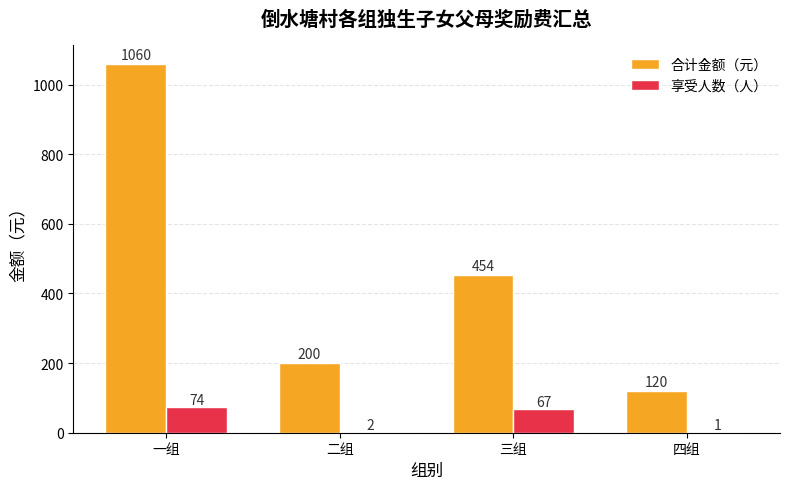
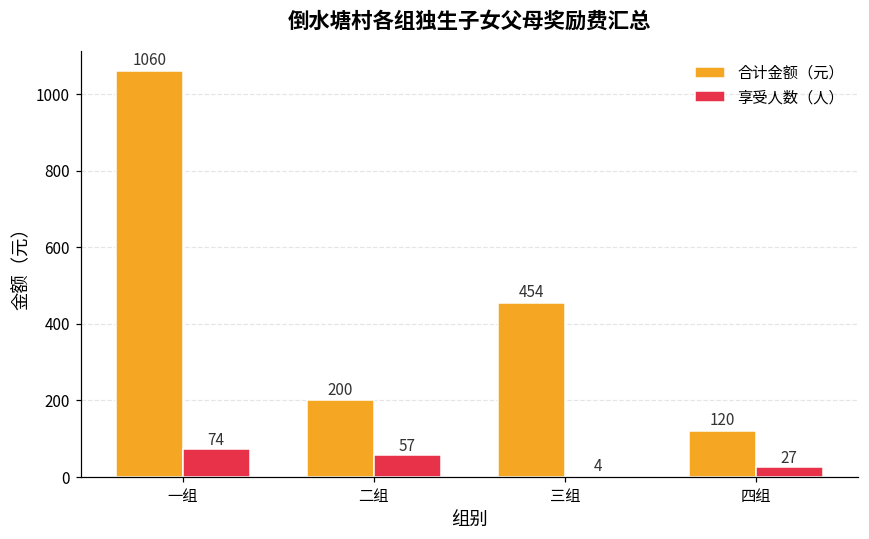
享受人数（人）, 二组: 2 -> 57
享受人数（人）, 三组: 67 -> 4
享受人数（人）, 四组: 1 -> 27
